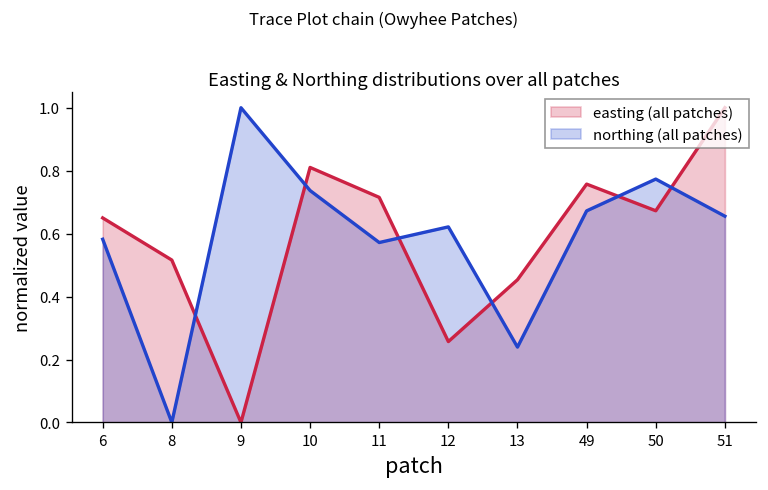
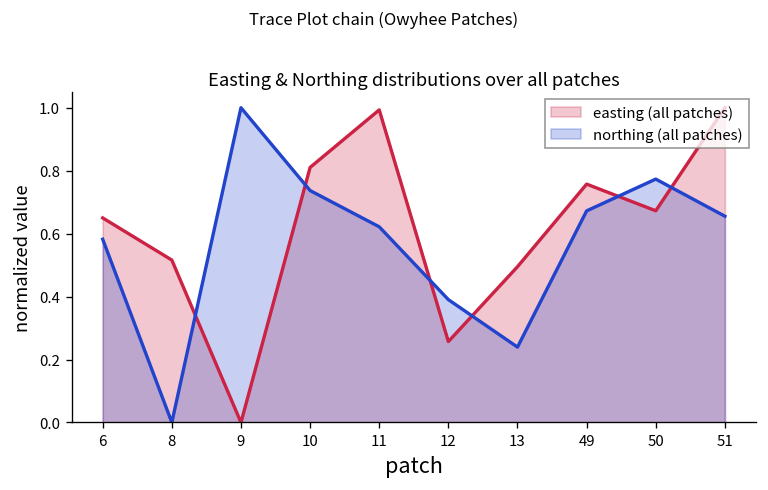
easting (all patches), 11: 0.72 -> 0.99
northing (all patches), 11: 0.57 -> 0.62
northing (all patches), 12: 0.62 -> 0.39
easting (all patches), 13: 0.45 -> 0.49
